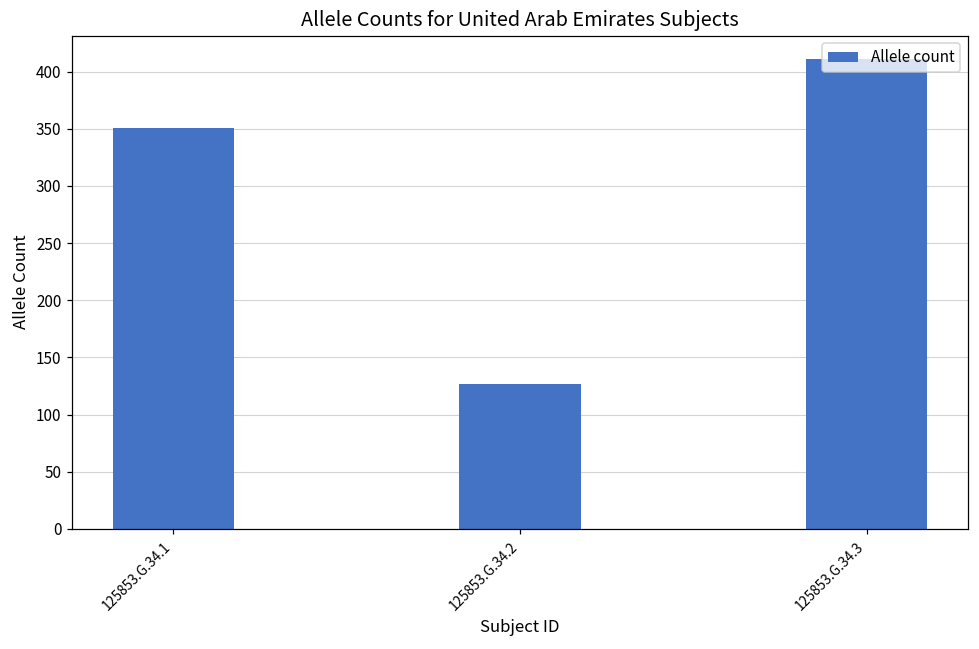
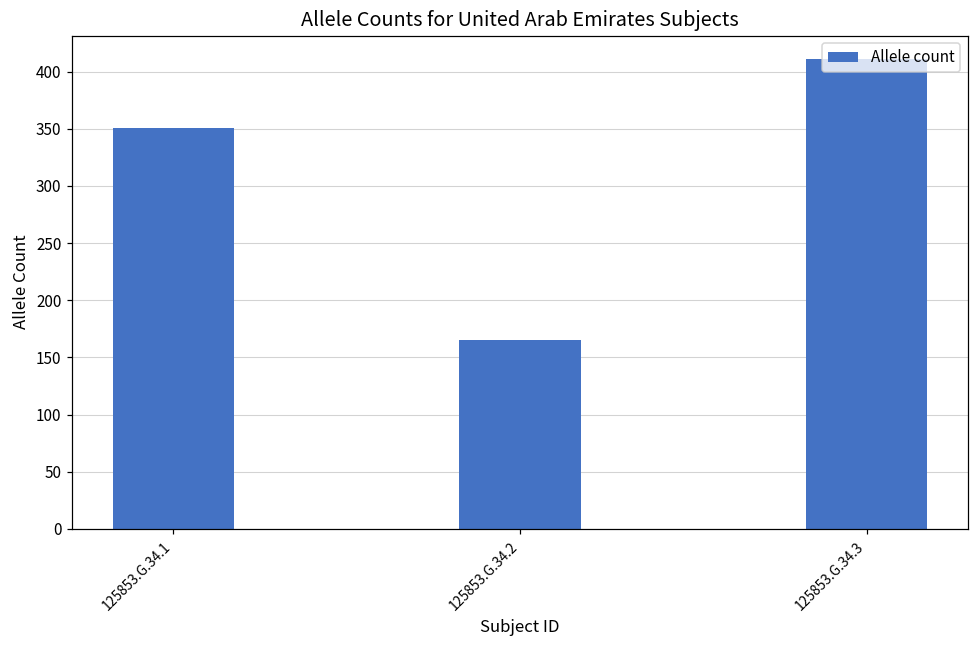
125853.G.34.2: 127 -> 165
